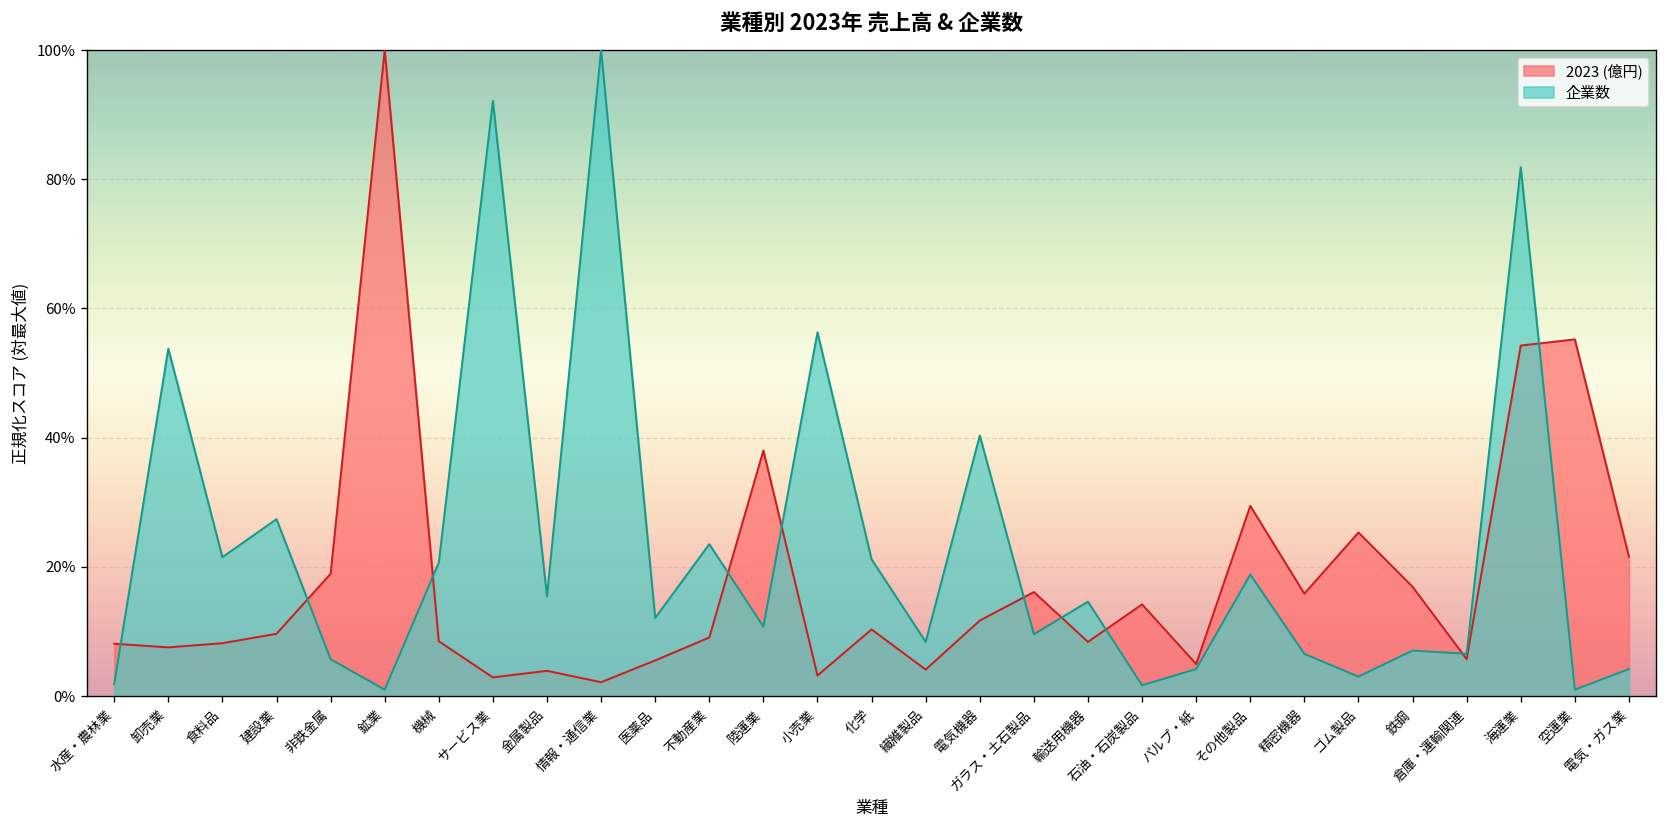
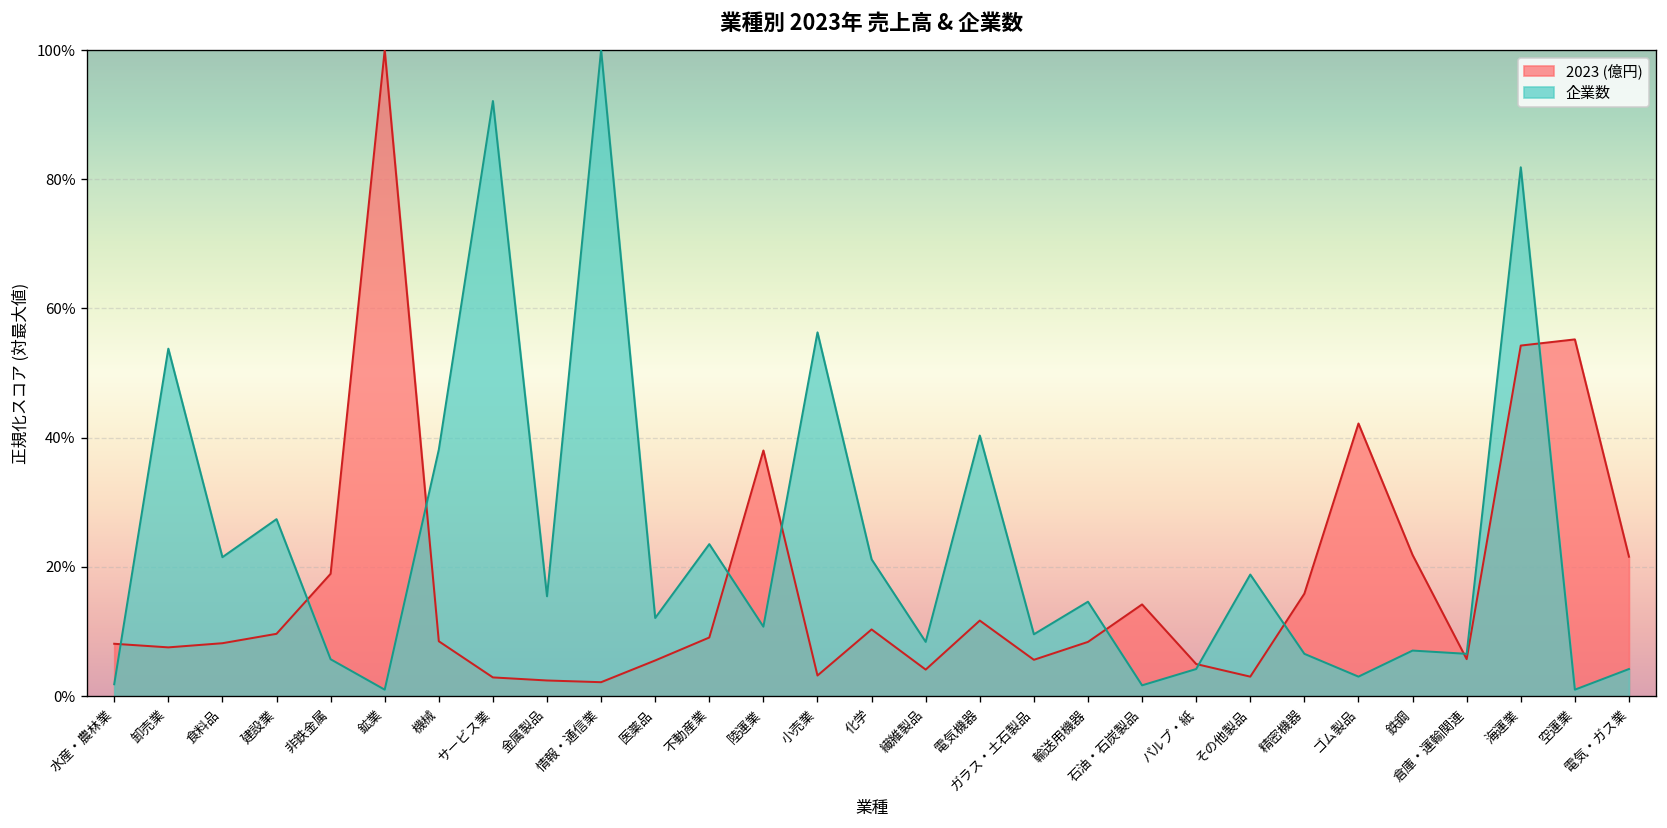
企業数, 機械: 21% -> 38%
2023 (億円), 金属製品: 4% -> 2%
2023 (億円), ガラス・土石製品: 16% -> 6%
2023 (億円), その他製品: 29% -> 3%
2023 (億円), ゴム製品: 25% -> 42%
2023 (億円), 鉄鋼: 17% -> 22%
